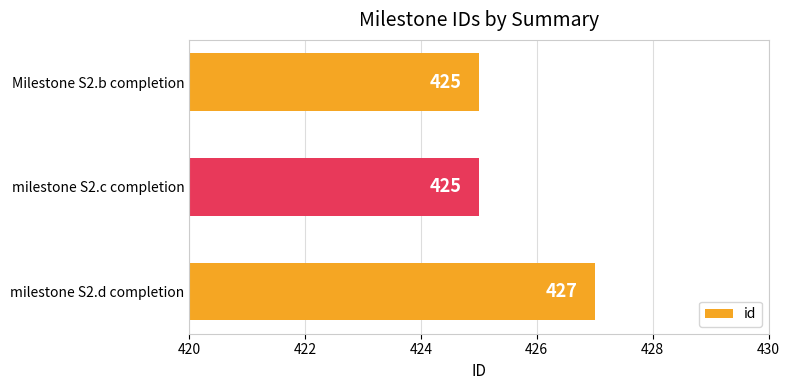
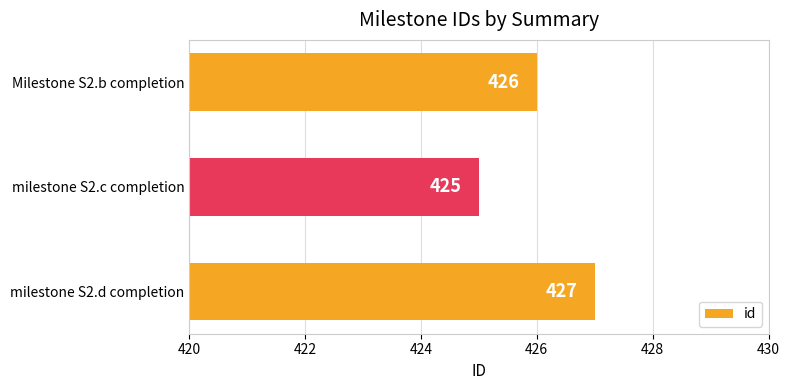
Milestone S2.b completion: 425 -> 426
